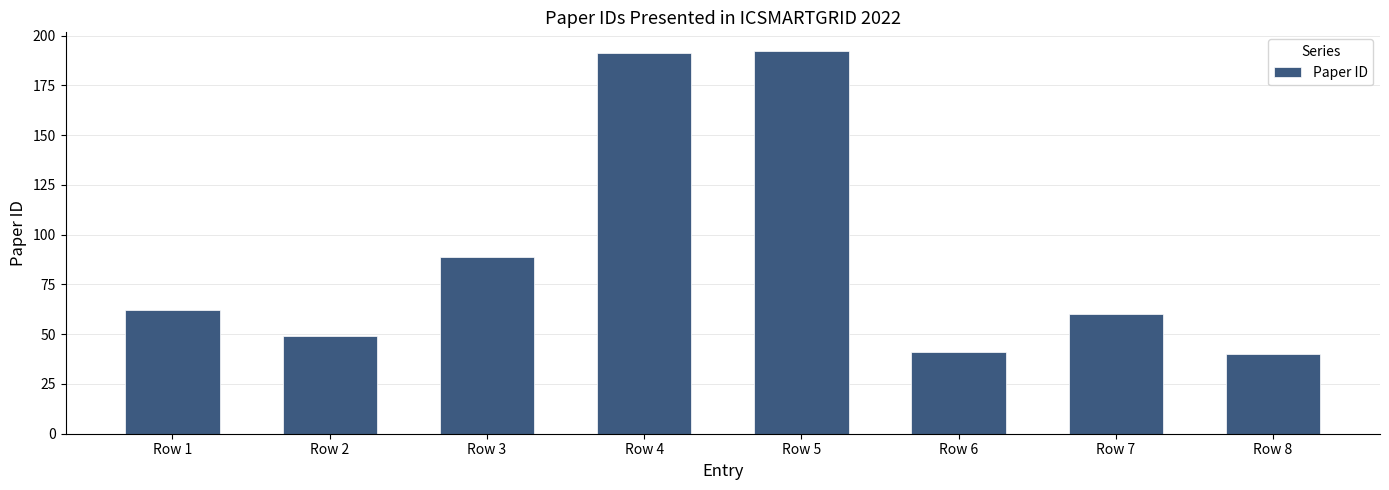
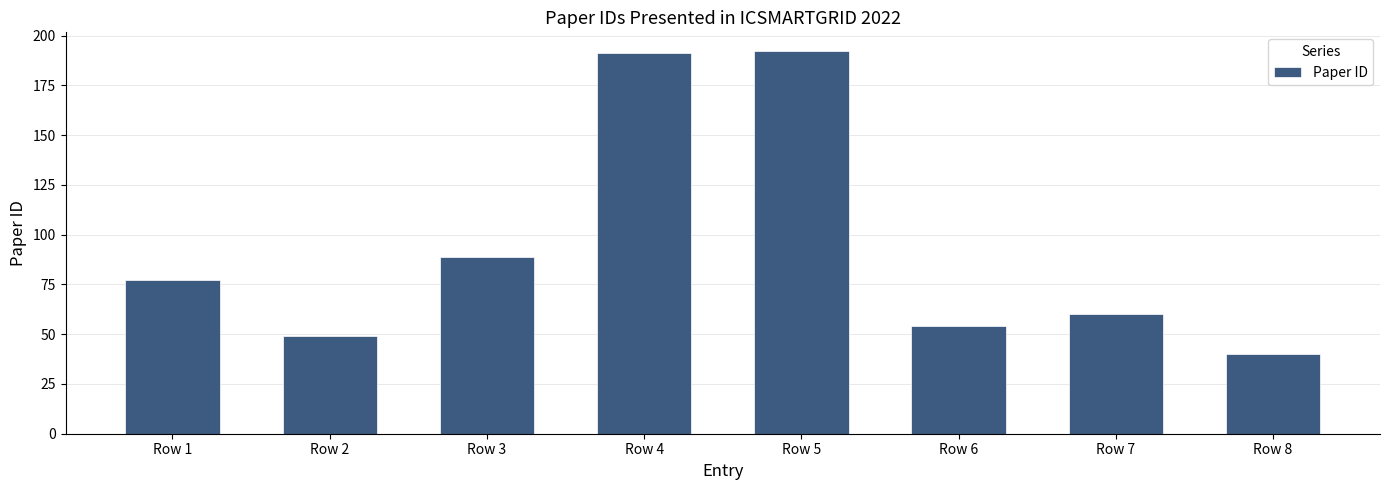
Row 1: 62 -> 77
Row 6: 41 -> 54
